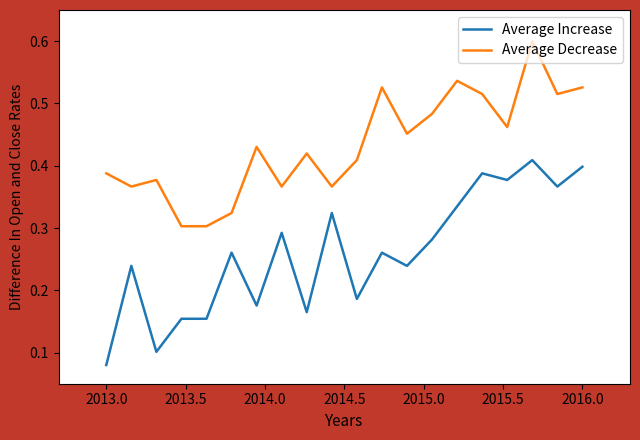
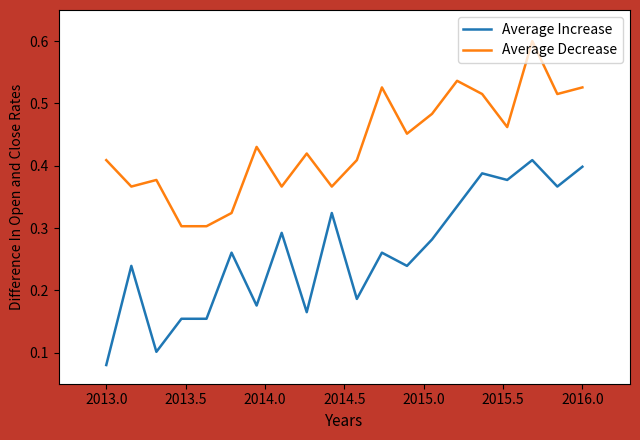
Average Decrease, 2013.0: 0.39 -> 0.41
